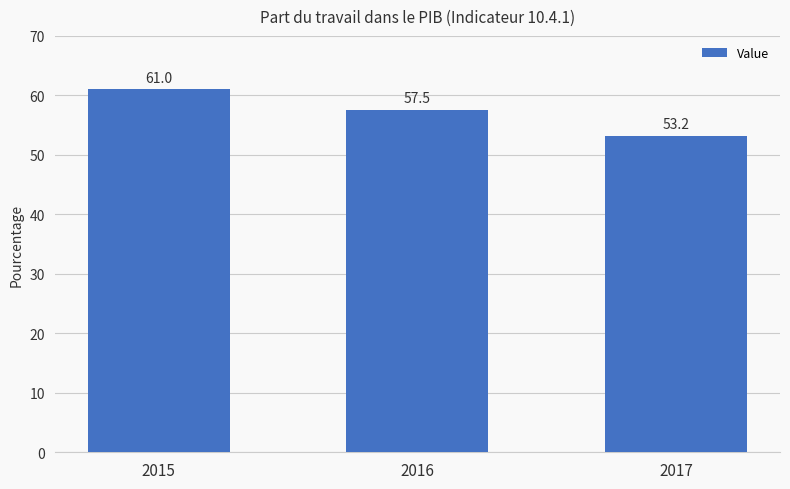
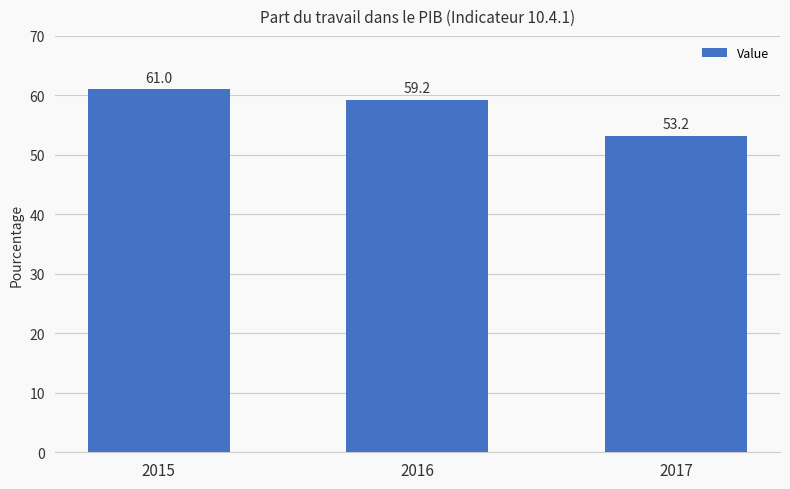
2016: 57.5 -> 59.2
